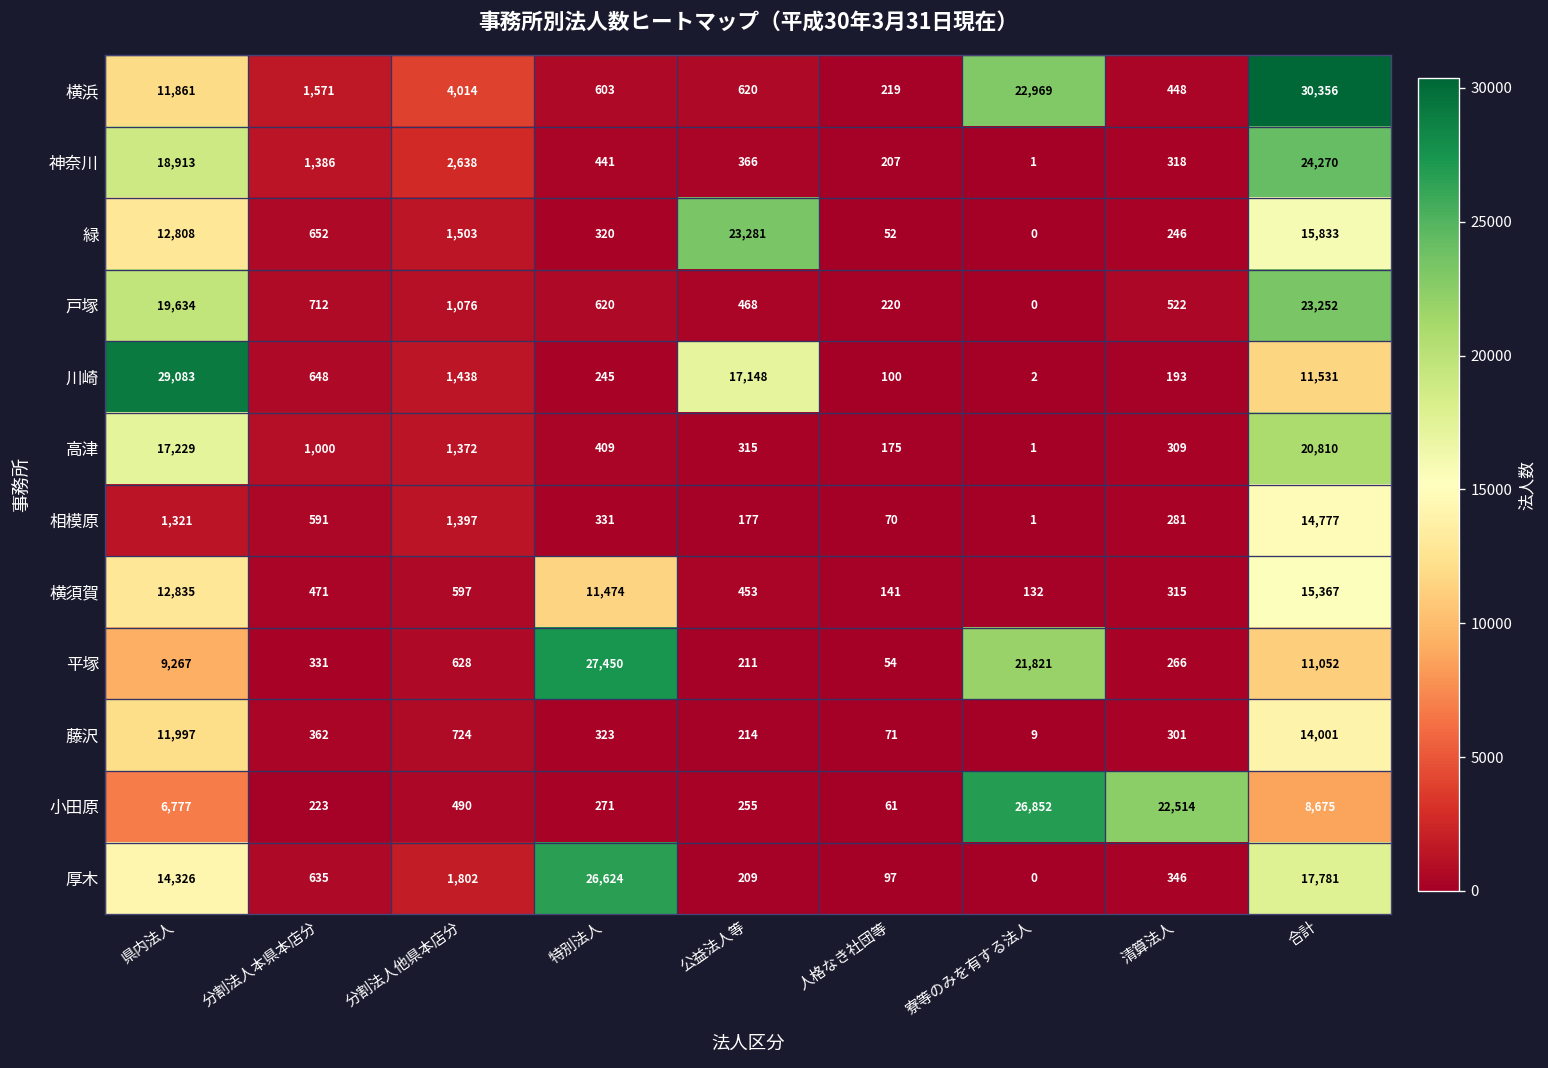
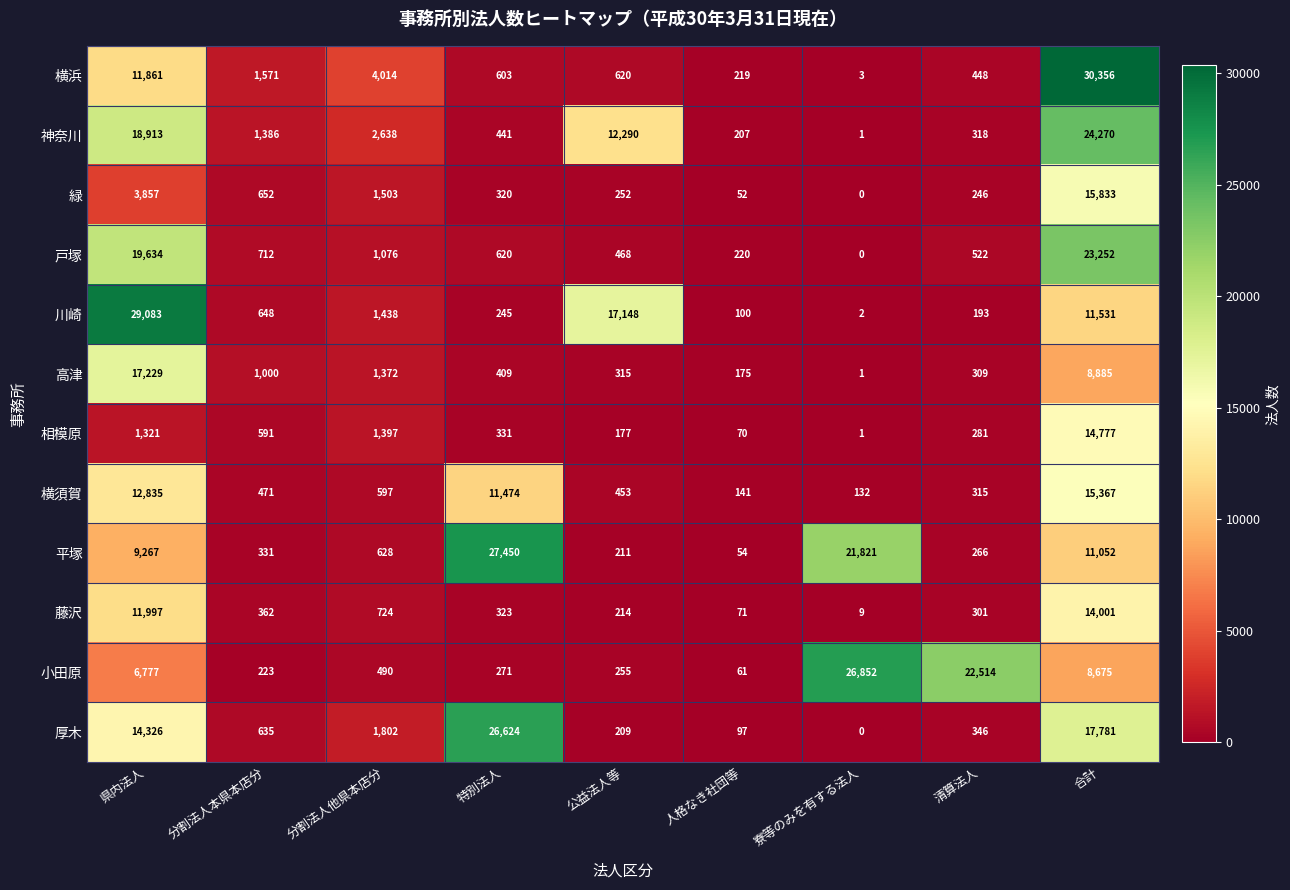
横浜, 寮等のみを有する法人: 22,969 -> 3
神奈川, 公益法人等: 366 -> 12,290
緑, 県内法人: 12,808 -> 3,857
緑, 公益法人等: 23,281 -> 252
高津, 合計: 20,810 -> 8,885
